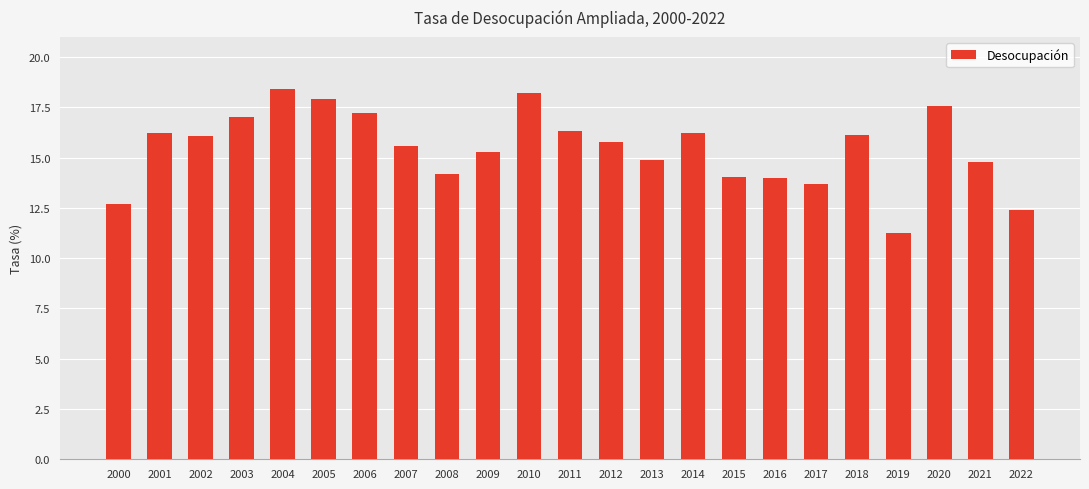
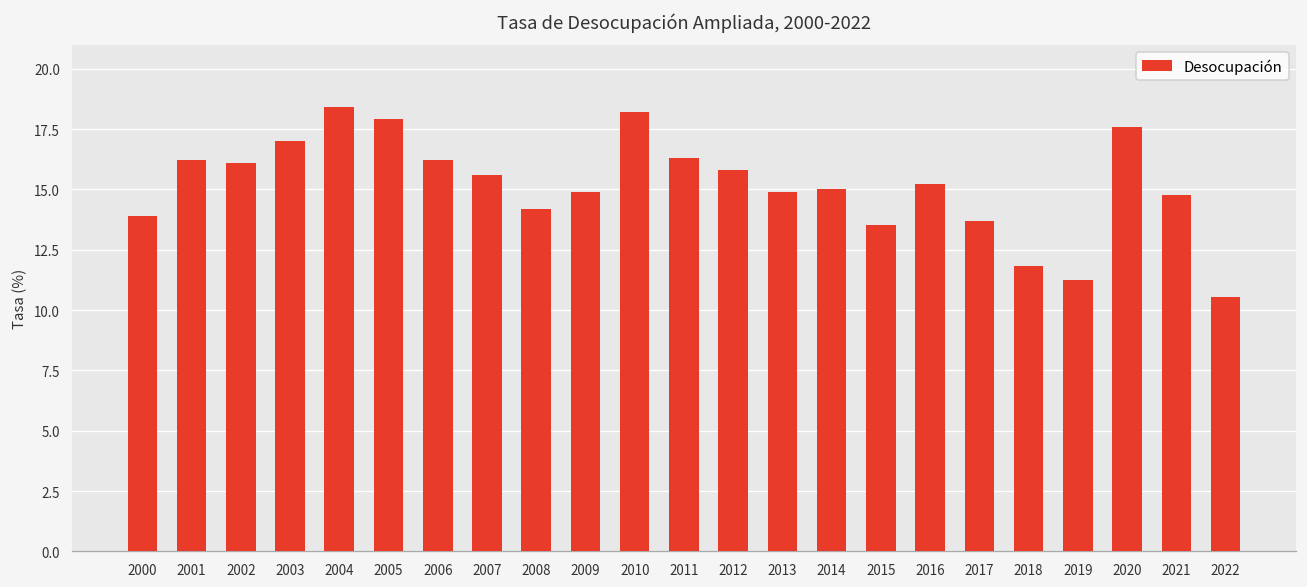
2000: 12.7 -> 13.9
2006: 17.2 -> 16.2
2009: 15.3 -> 14.9
2014: 16.2 -> 15.0
2015: 14.0 -> 13.5
2016: 14.0 -> 15.2
2018: 16.1 -> 11.8
2022: 12.4 -> 10.5
